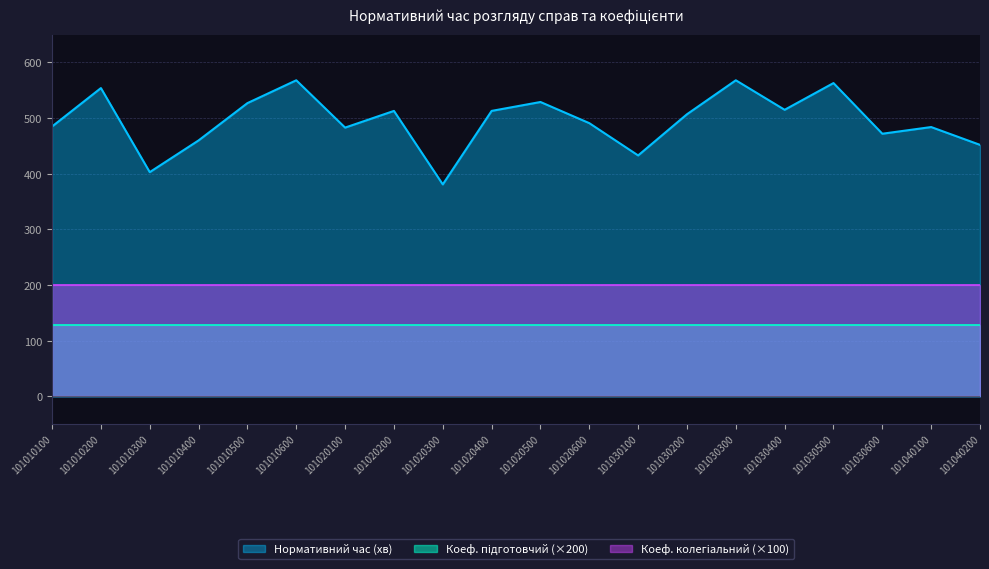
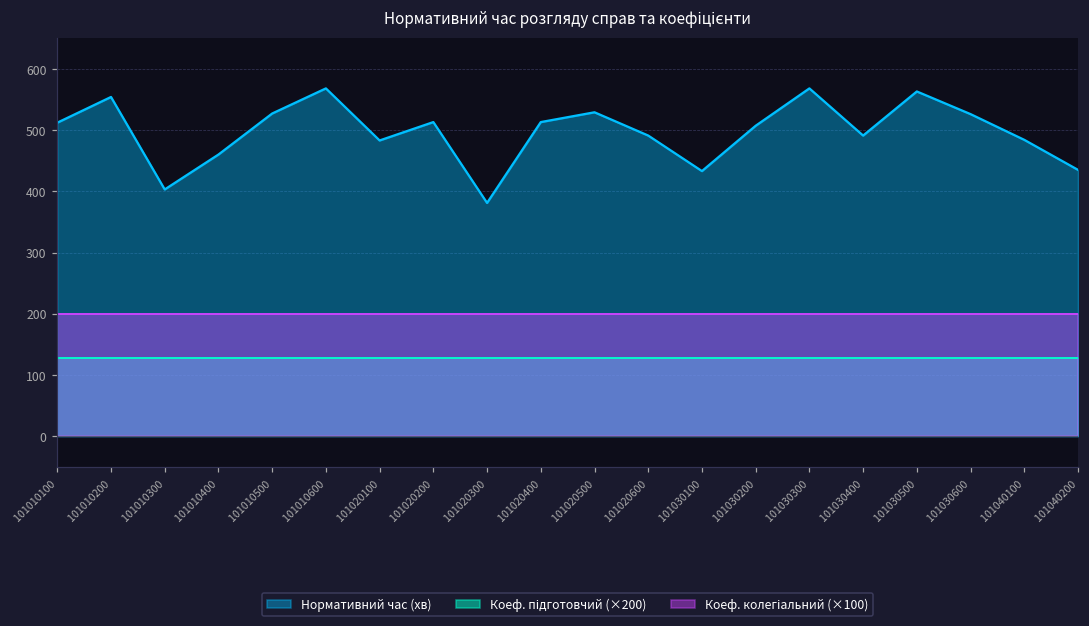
Нормативний час (хв), 101010100: 490 -> 510
Нормативний час (хв), 101030400: 520 -> 490
Нормативний час (хв), 101030600: 470 -> 530
Нормативний час (хв), 101040200: 450 -> 440
